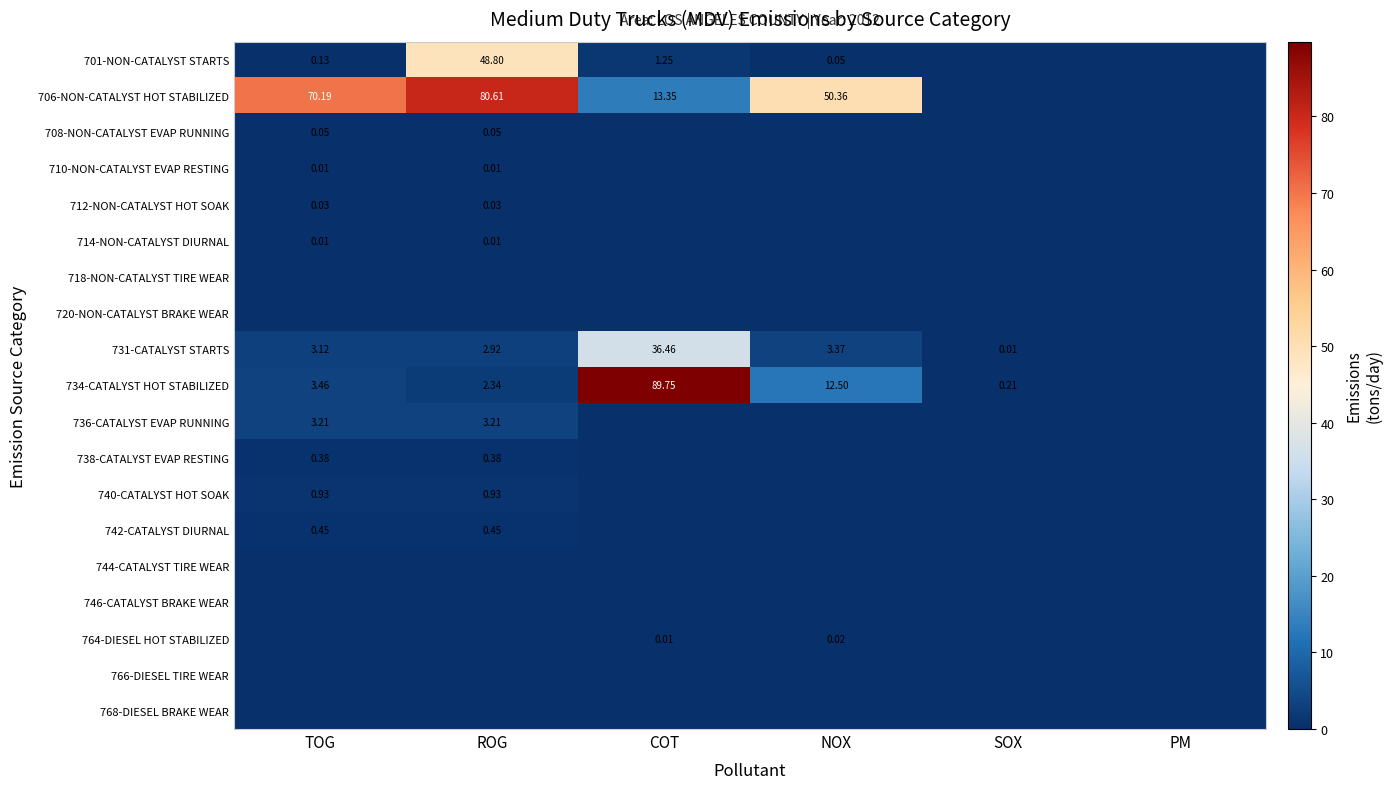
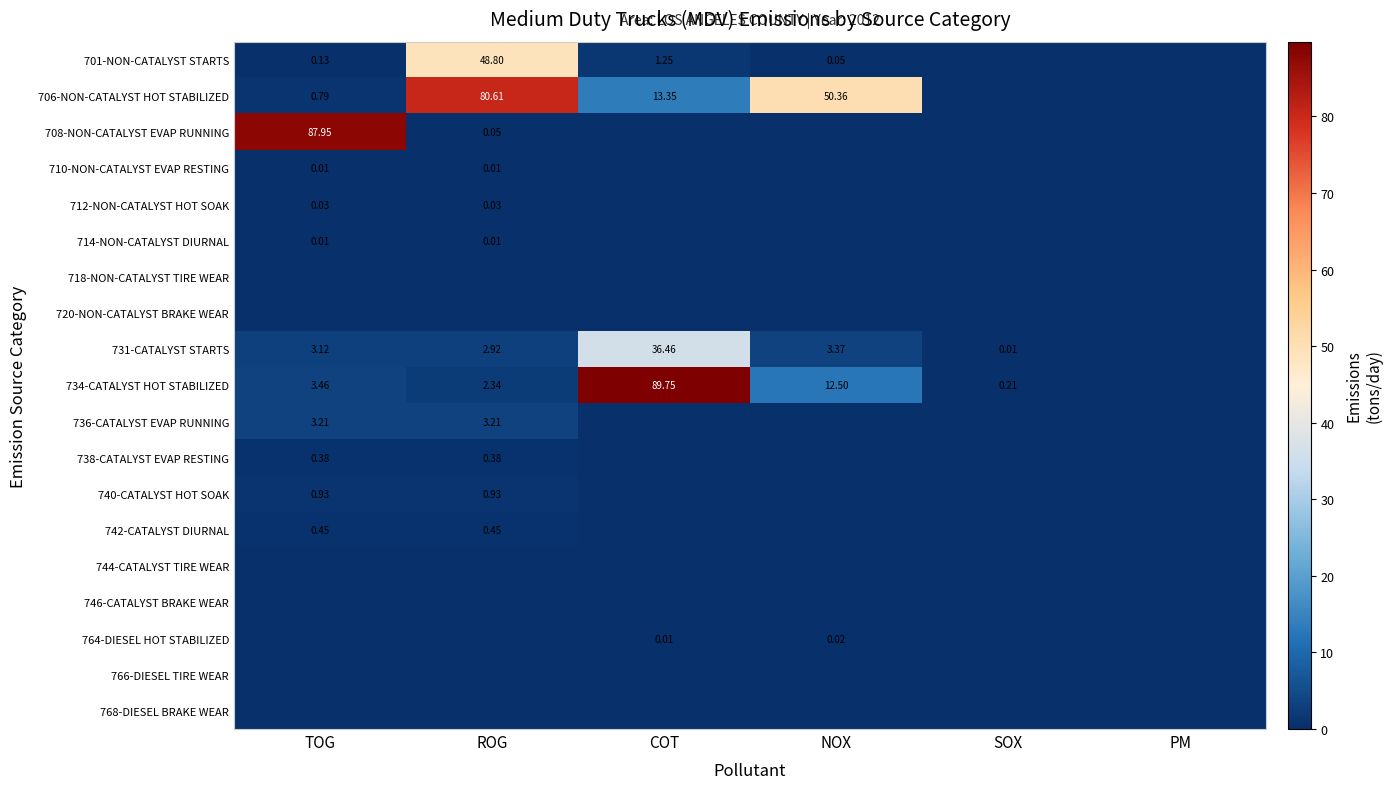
706-NON-CATALYST HOT STABILIZED, TOG: 70.19 -> 0.79
708-NON-CATALYST EVAP RUNNING, TOG: 0.05 -> 87.95
